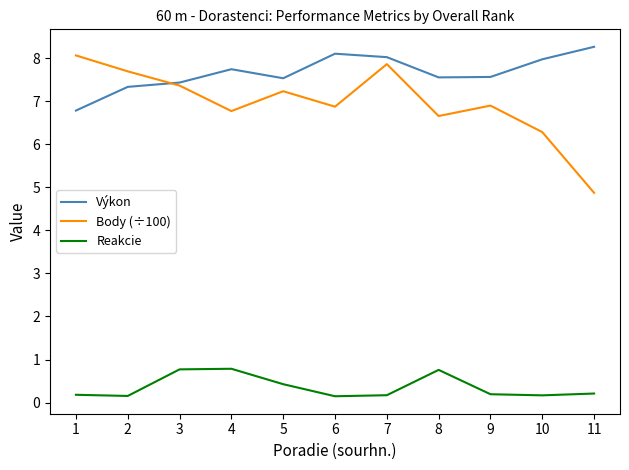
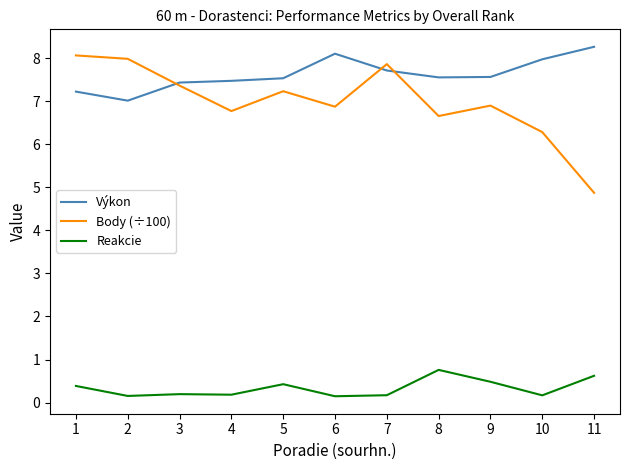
Výkon, 1: 6.8 -> 7.2
Reakcie, 1: 0.2 -> 0.4
Výkon, 2: 7.3 -> 7.0
Body (÷100), 2: 7.7 -> 8.0
Reakcie, 3: 0.8 -> 0.2
Výkon, 4: 7.7 -> 7.5
Reakcie, 4: 0.8 -> 0.2
Výkon, 7: 8.0 -> 7.7
Reakcie, 9: 0.2 -> 0.5
Reakcie, 11: 0.2 -> 0.6
